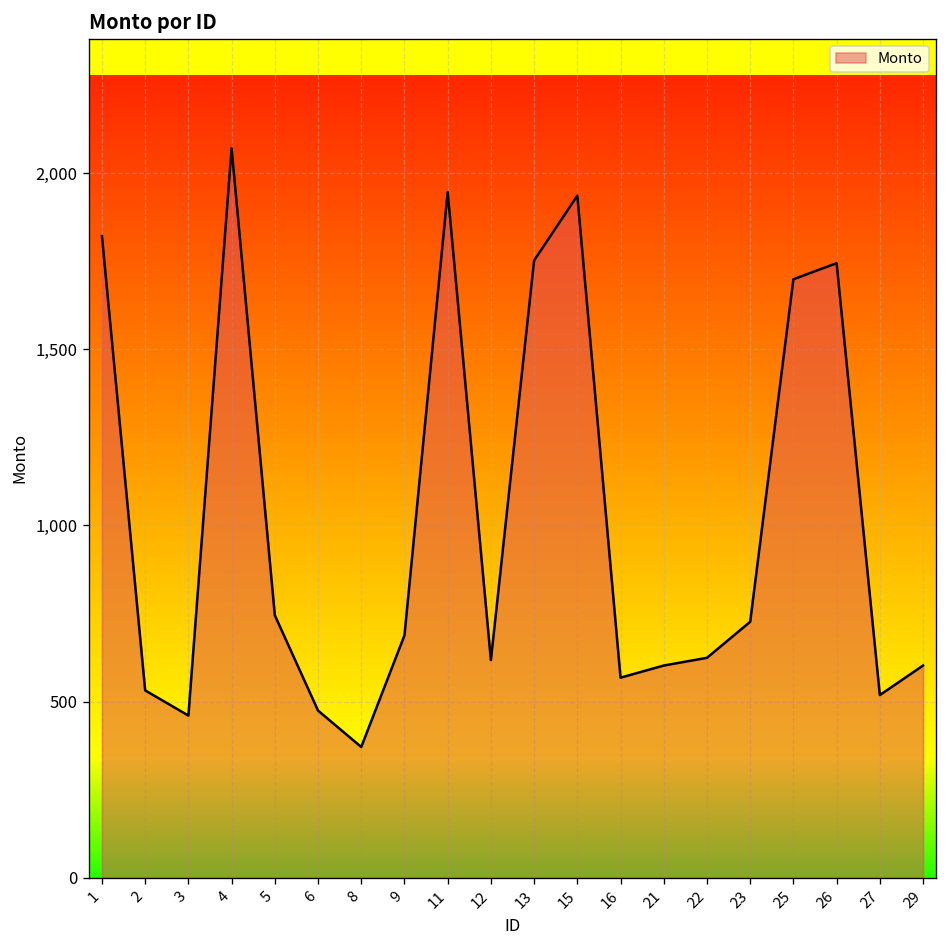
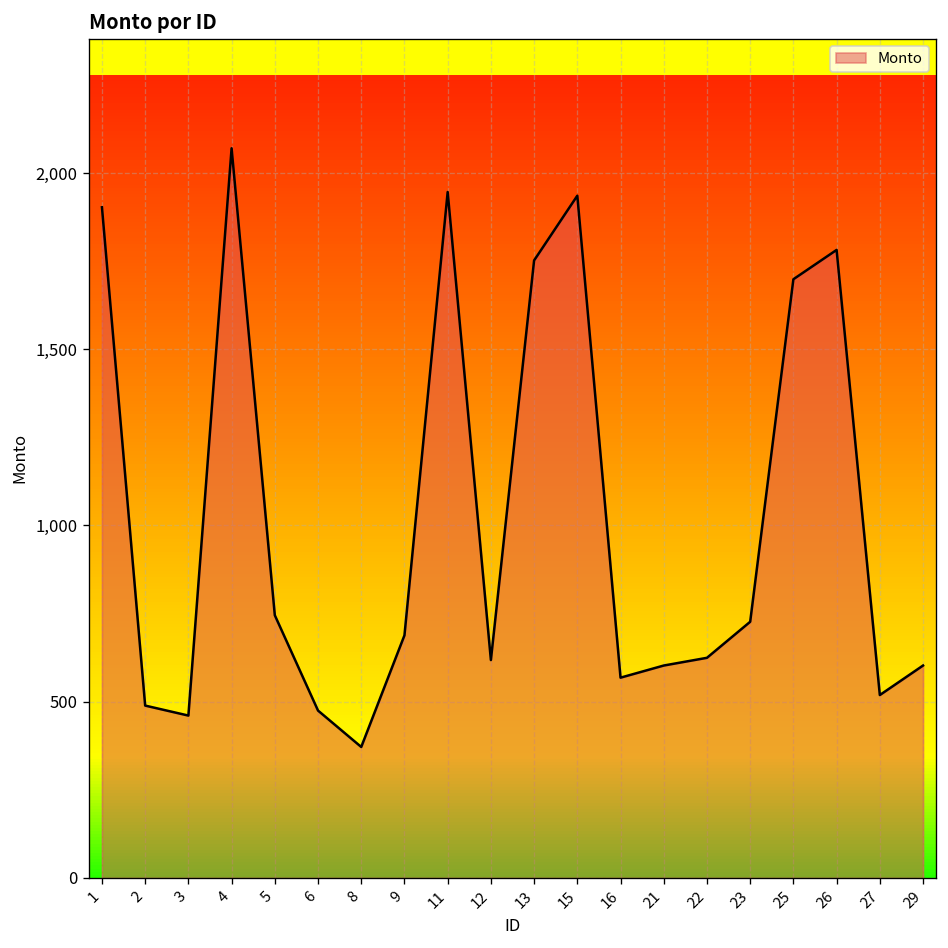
1: 1,820 -> 1,900
2: 530 -> 490
26: 1,740 -> 1,780
